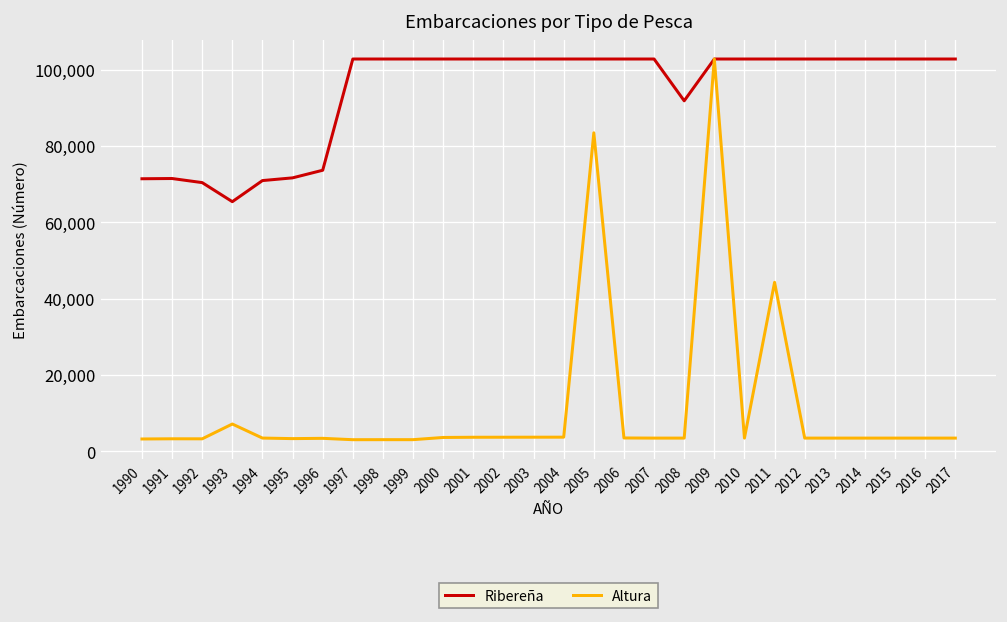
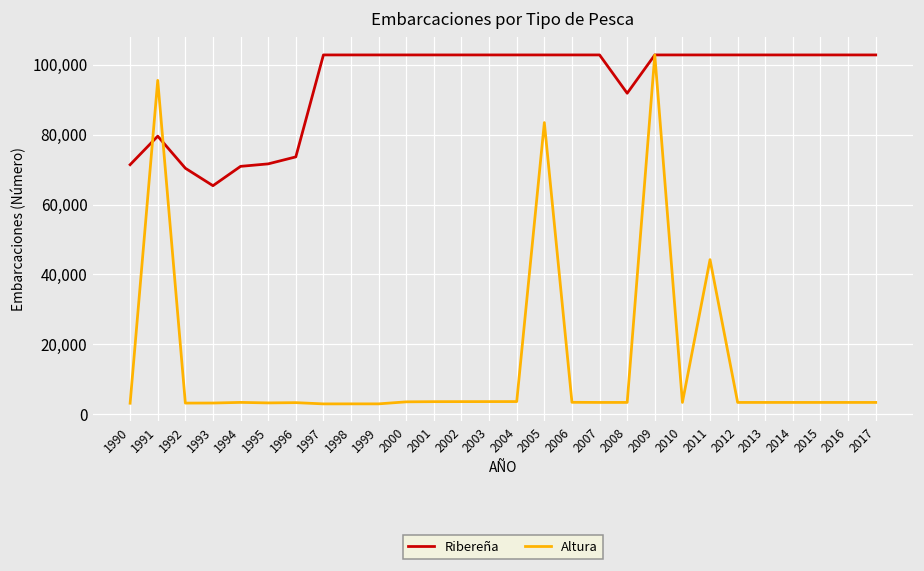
Ribereña, 1991: 71,000 -> 80,000
Altura, 1991: 3,000 -> 96,000
Altura, 1993: 7,000 -> 3,000
